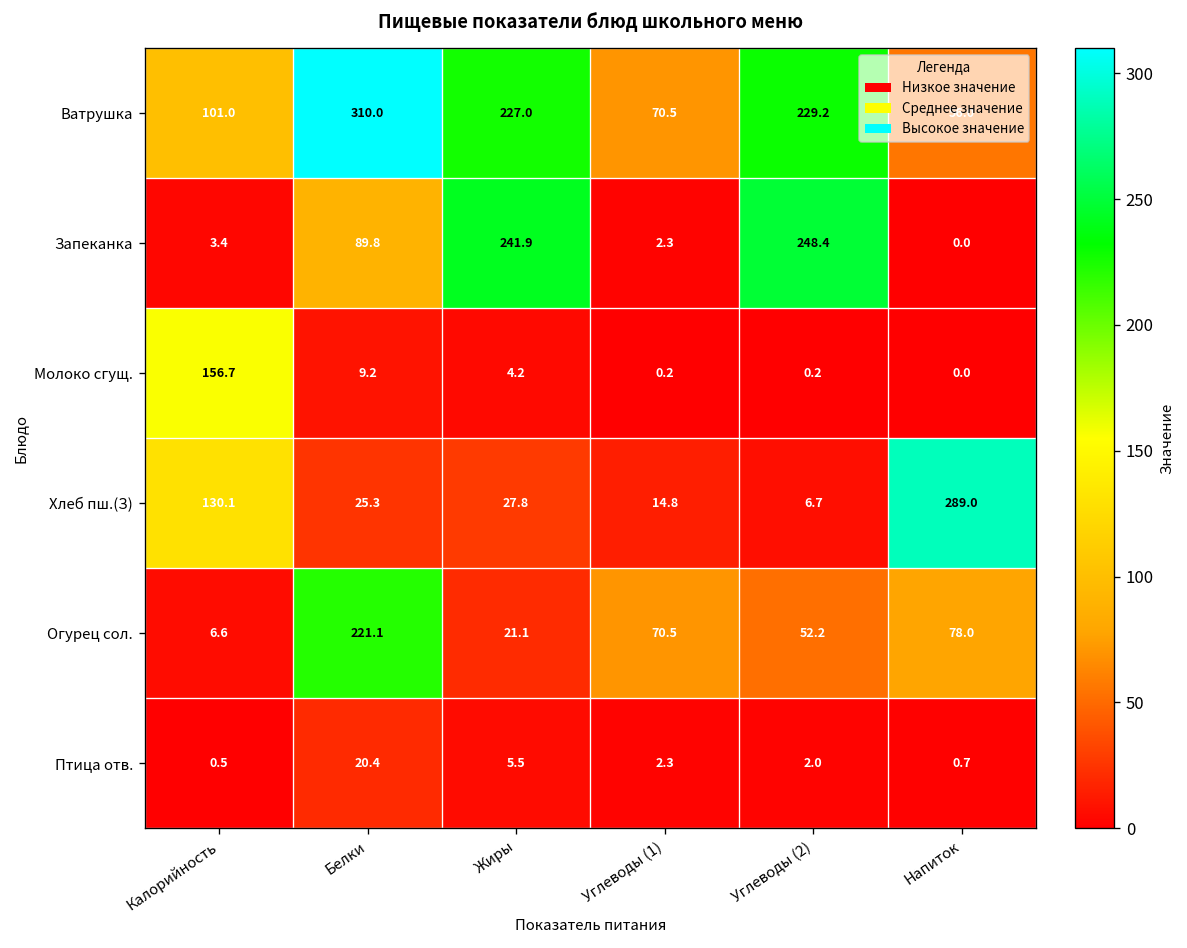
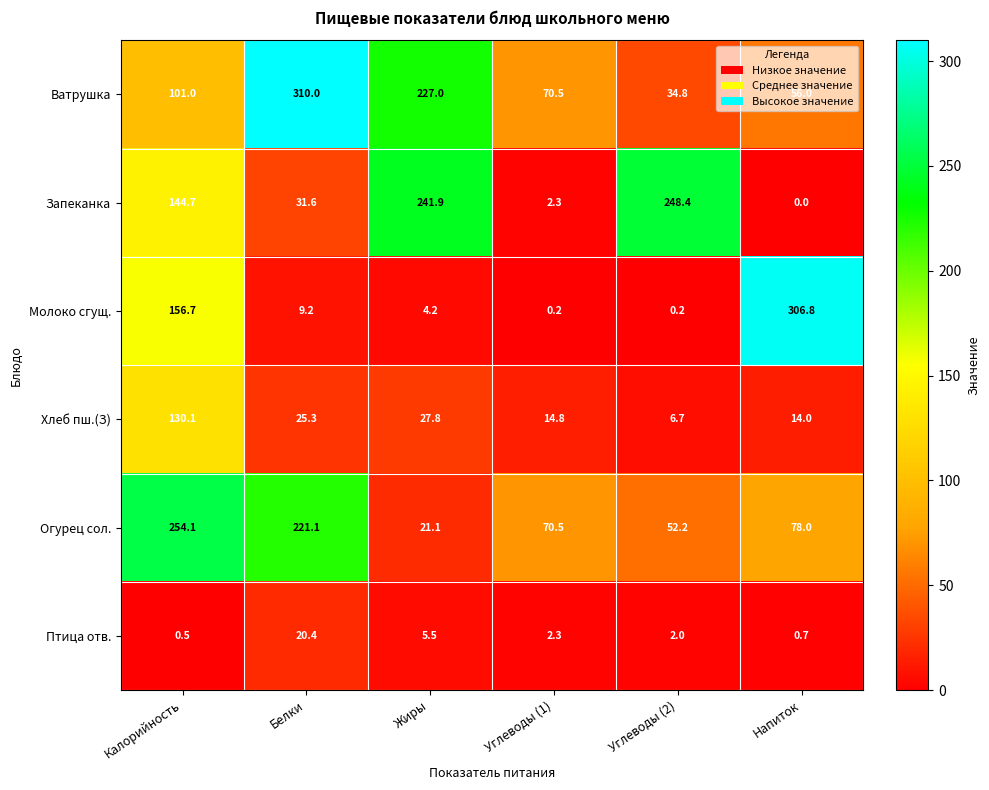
Ватрушка, Углеводы (2): 229.2 -> 34.8
Запеканка, Калорийность: 3.4 -> 144.7
Запеканка, Белки: 89.8 -> 31.6
Молоко сгущ., Напиток: 0.0 -> 306.8
Хлеб пш.(З), Напиток: 289.0 -> 14.0
Огурец сол., Калорийность: 6.6 -> 254.1
